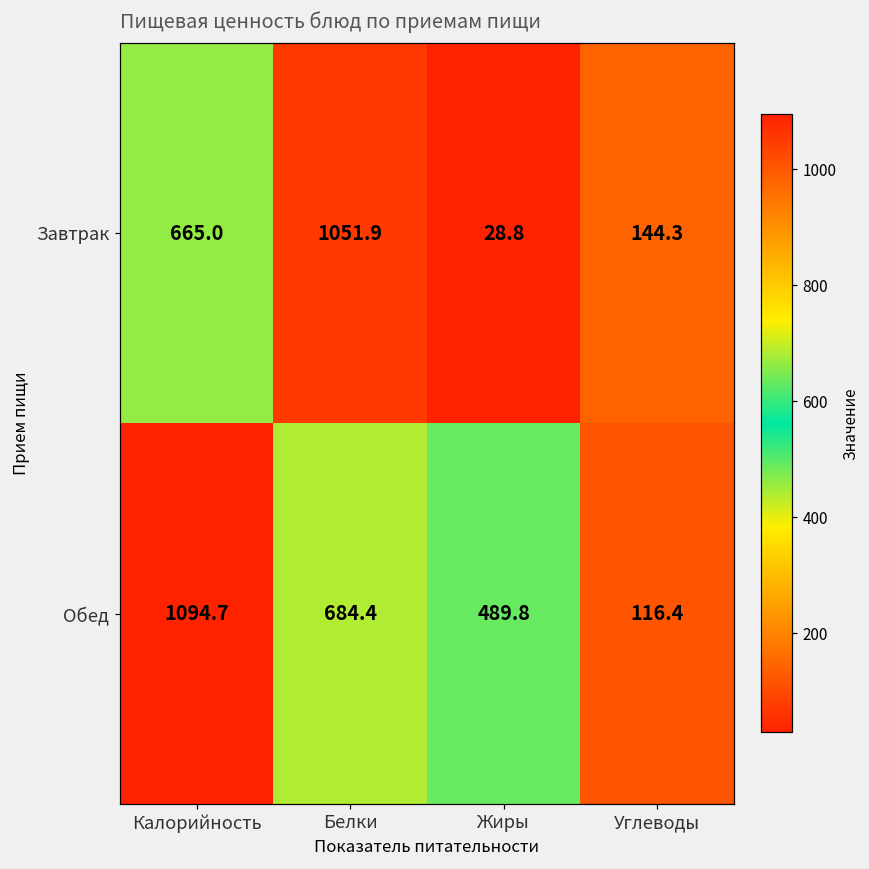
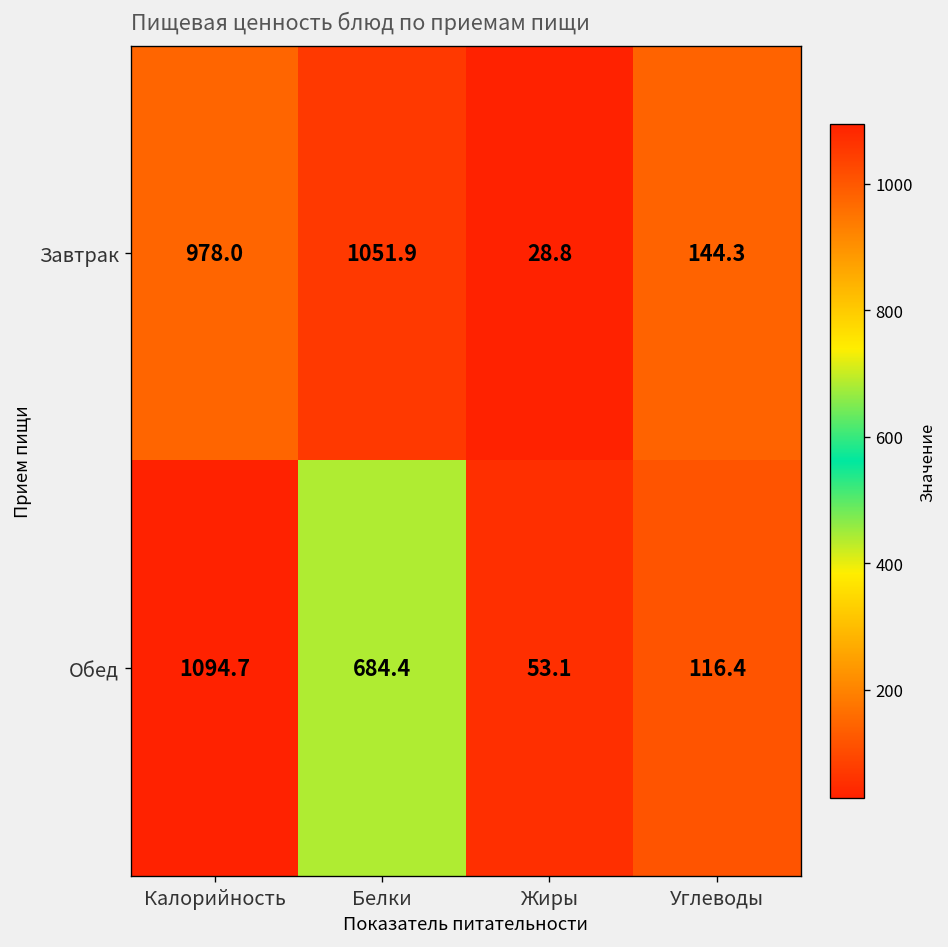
Завтрак, Калорийность: 665.0 -> 978.0
Обед, Жиры: 489.8 -> 53.1
